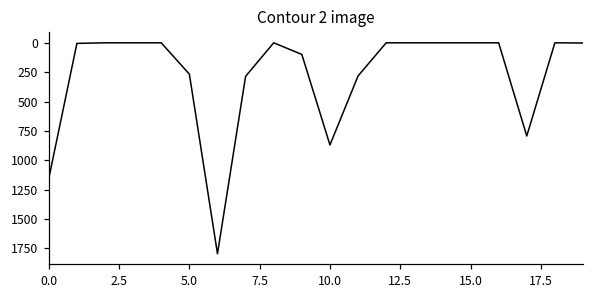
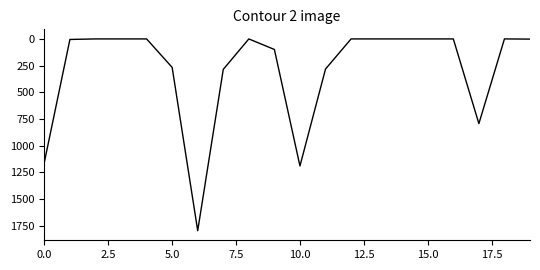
10.0: 870 -> 1190
